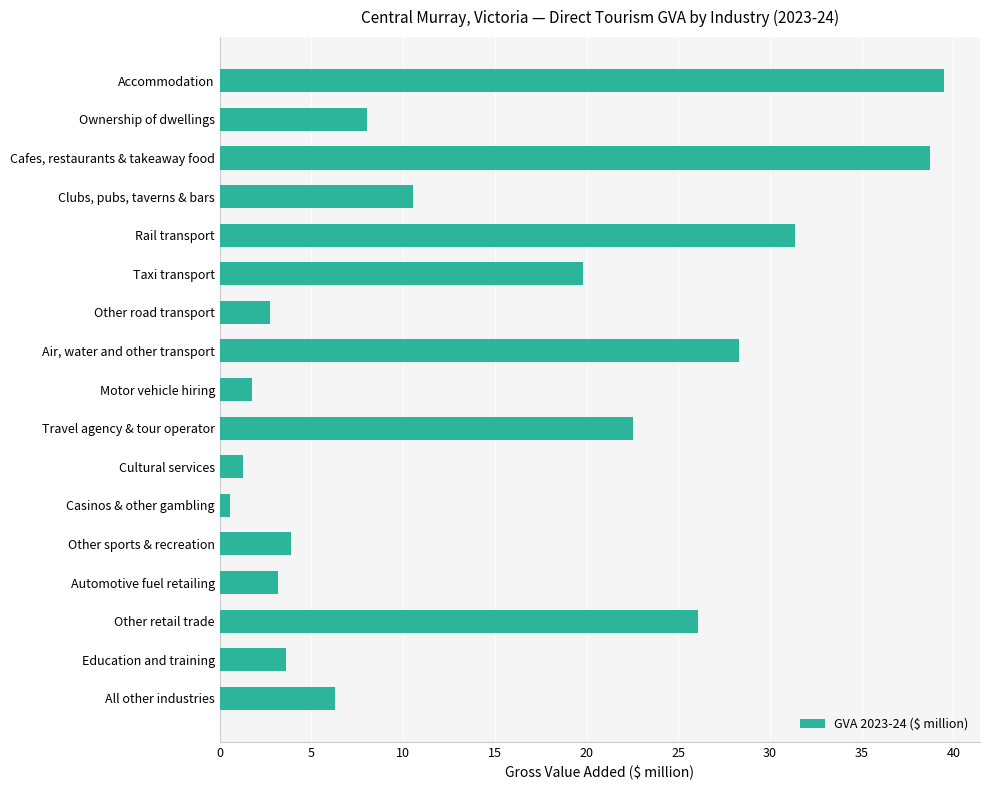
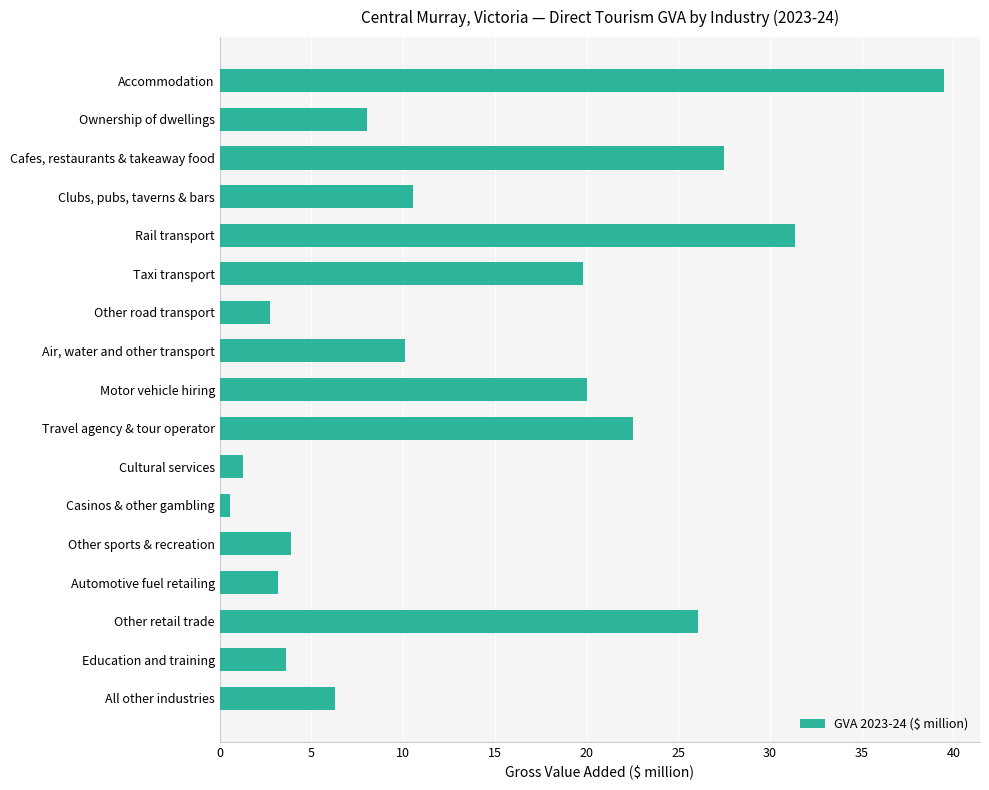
Cafes, restaurants & takeaway food: 38.7 -> 27.5
Air, water and other transport: 28.3 -> 10.1
Motor vehicle hiring: 1.7 -> 20.0
